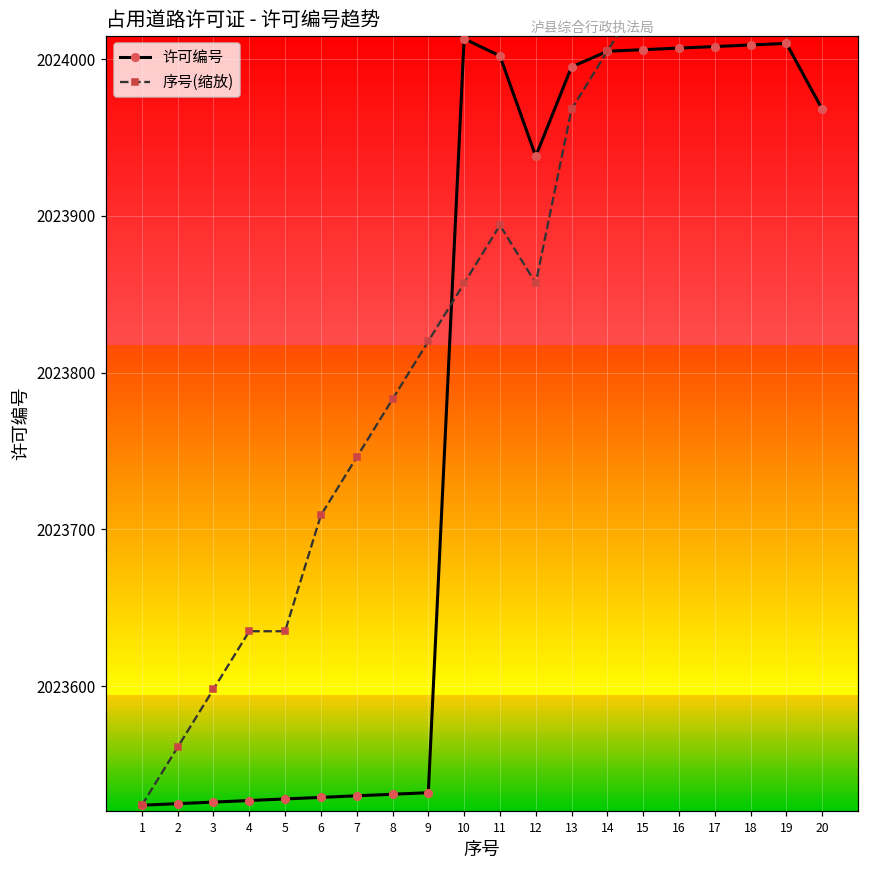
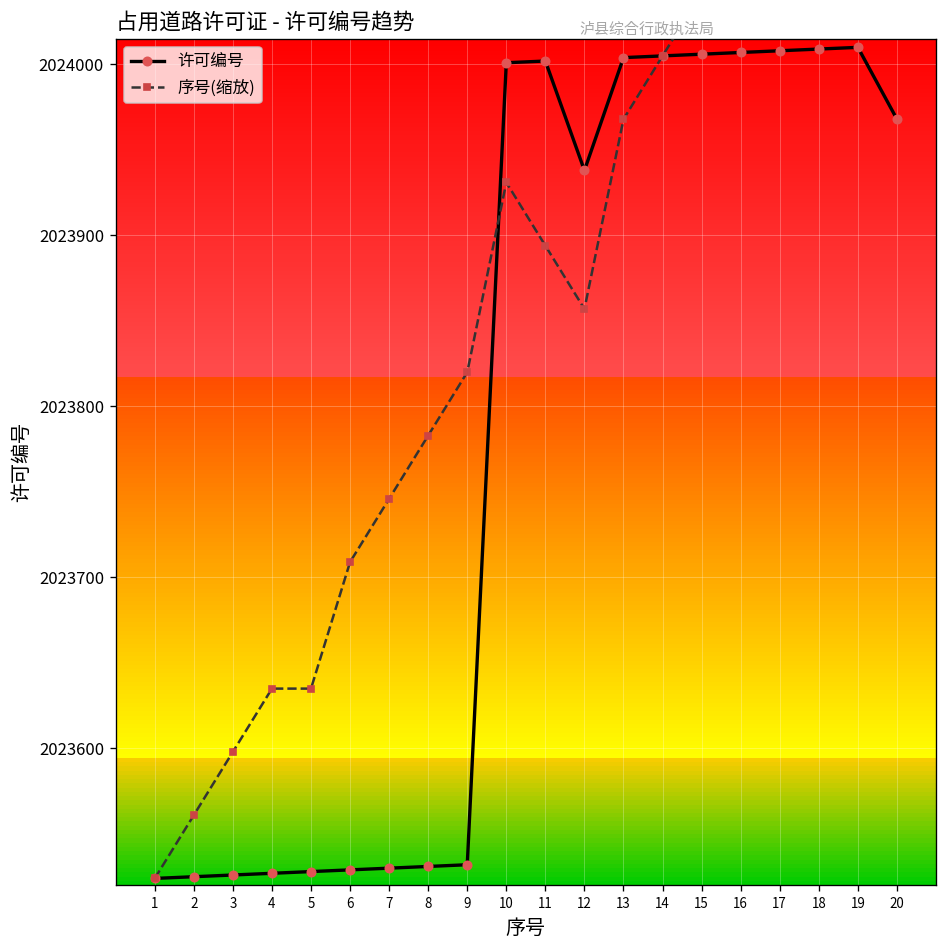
许可编号, 10: 2024013 -> 2024001
序号(缩放), 10: 2023857 -> 2023931
许可编号, 13: 2023995 -> 2024004
